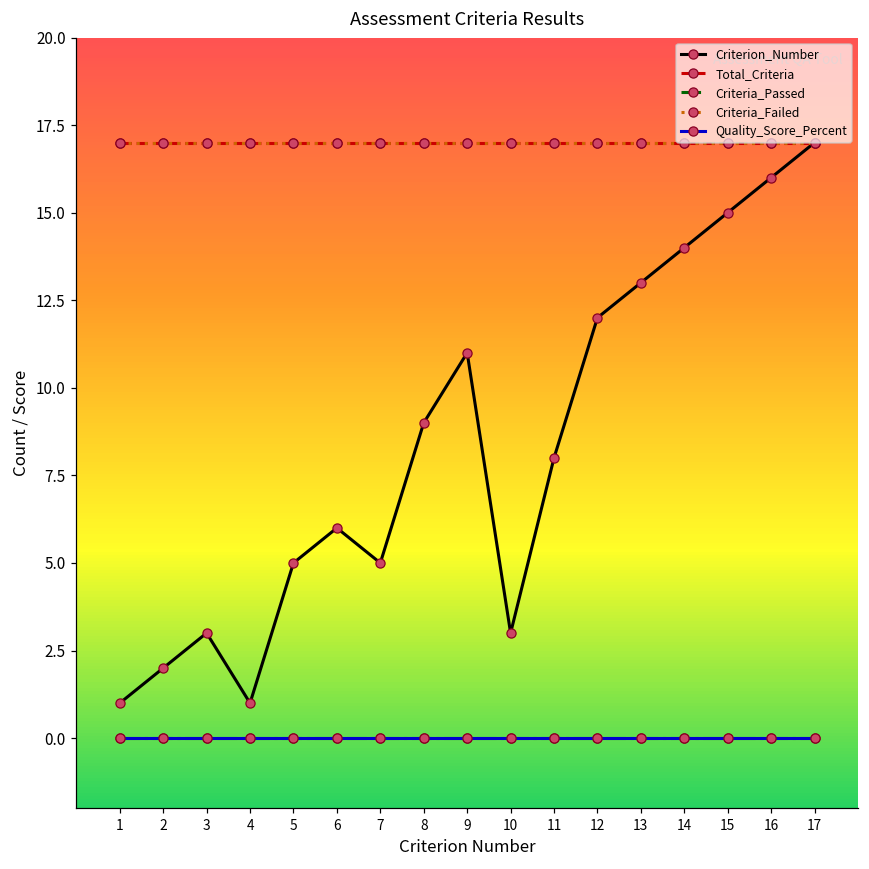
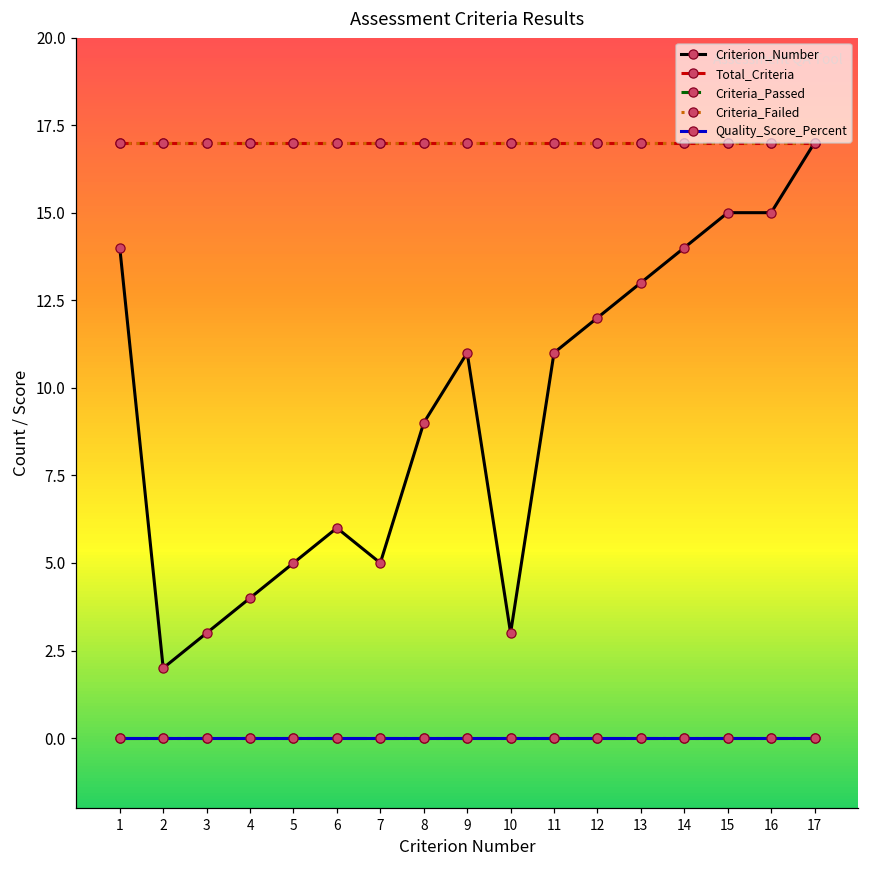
Criterion_Number, 1: 1 -> 14
Criterion_Number, 4: 1 -> 4
Criterion_Number, 11: 8 -> 11
Criterion_Number, 16: 16 -> 15
